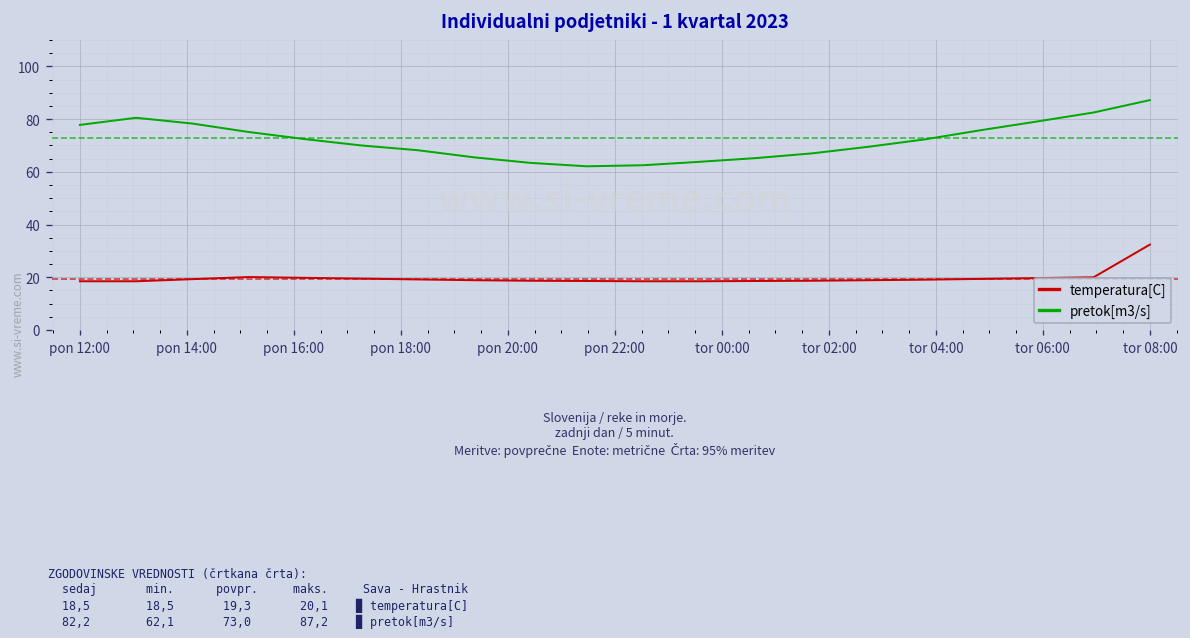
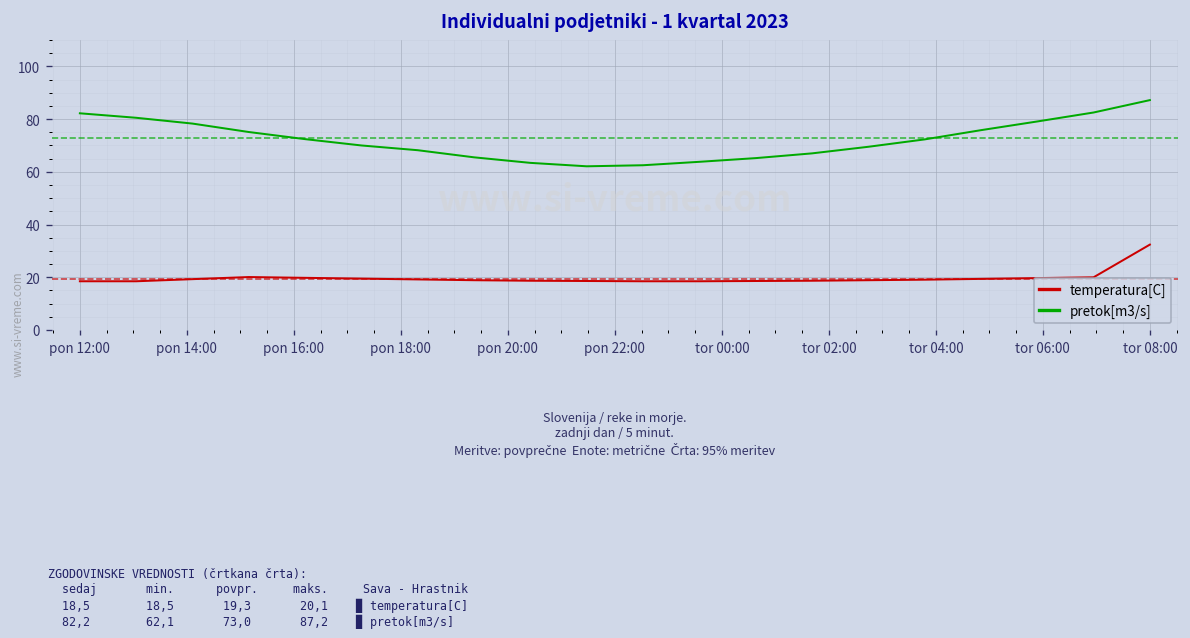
pretok[m3/s], pon 12:00: 78 -> 82
